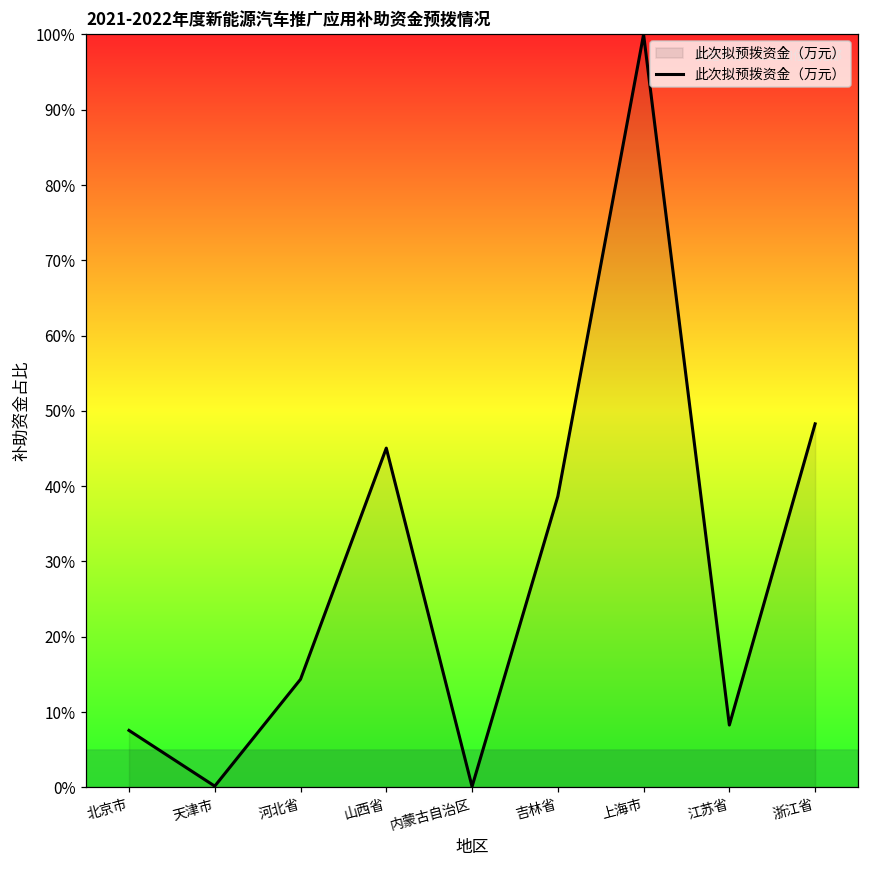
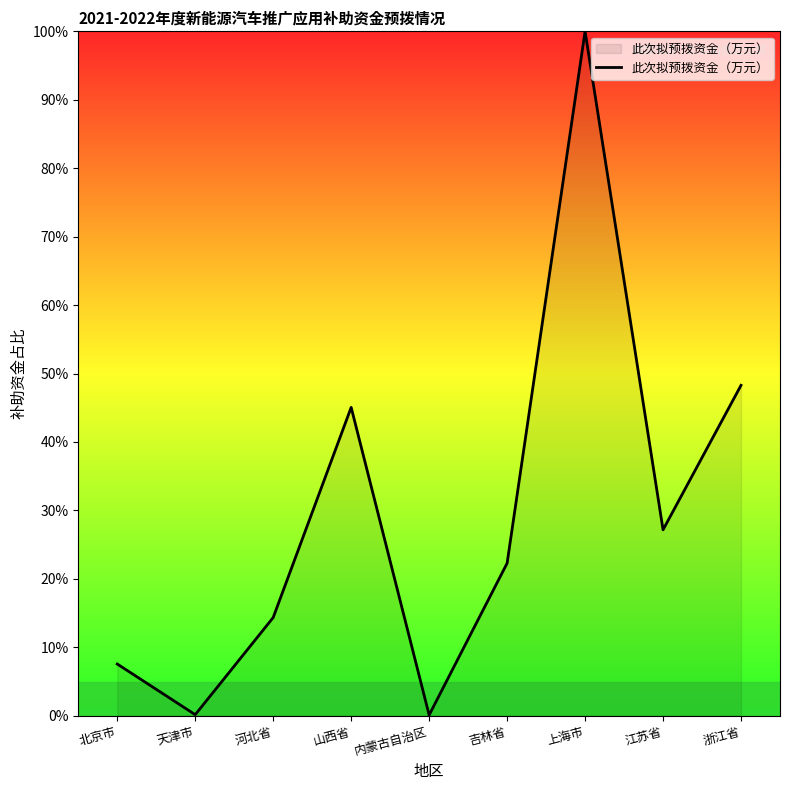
吉林省: 39% -> 22%
江苏省: 8% -> 27%
